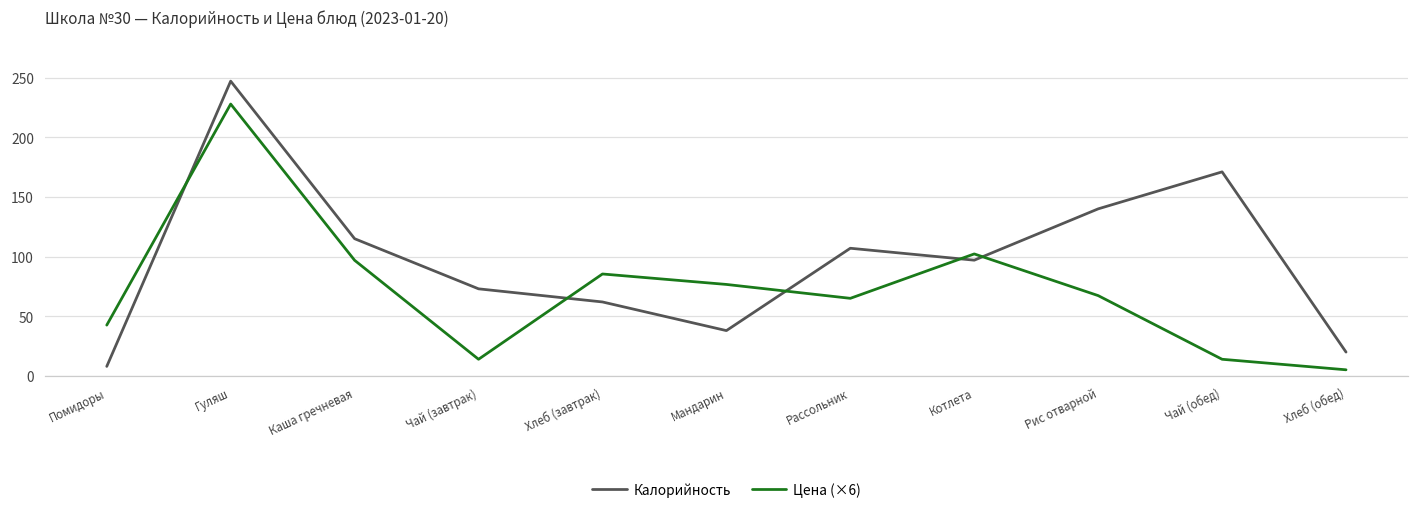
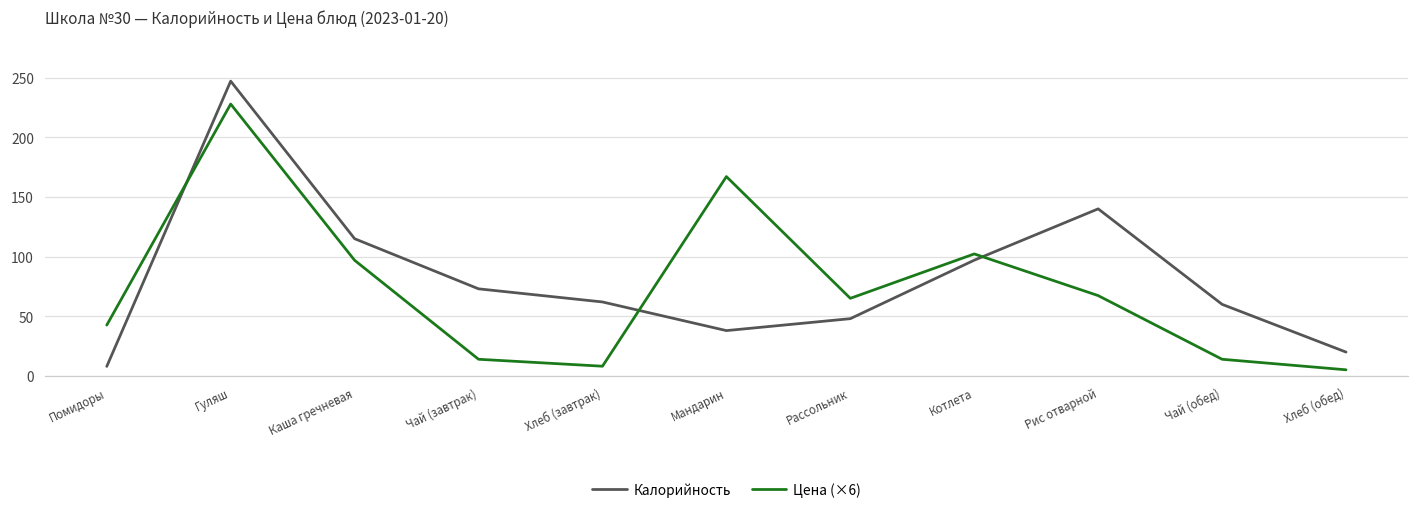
Цена (×6), Хлеб (завтрак): 85 -> 8
Цена (×6), Мандарин: 77 -> 167
Калорийность, Рассольник: 107 -> 48
Калорийность, Чай (обед): 171 -> 60
